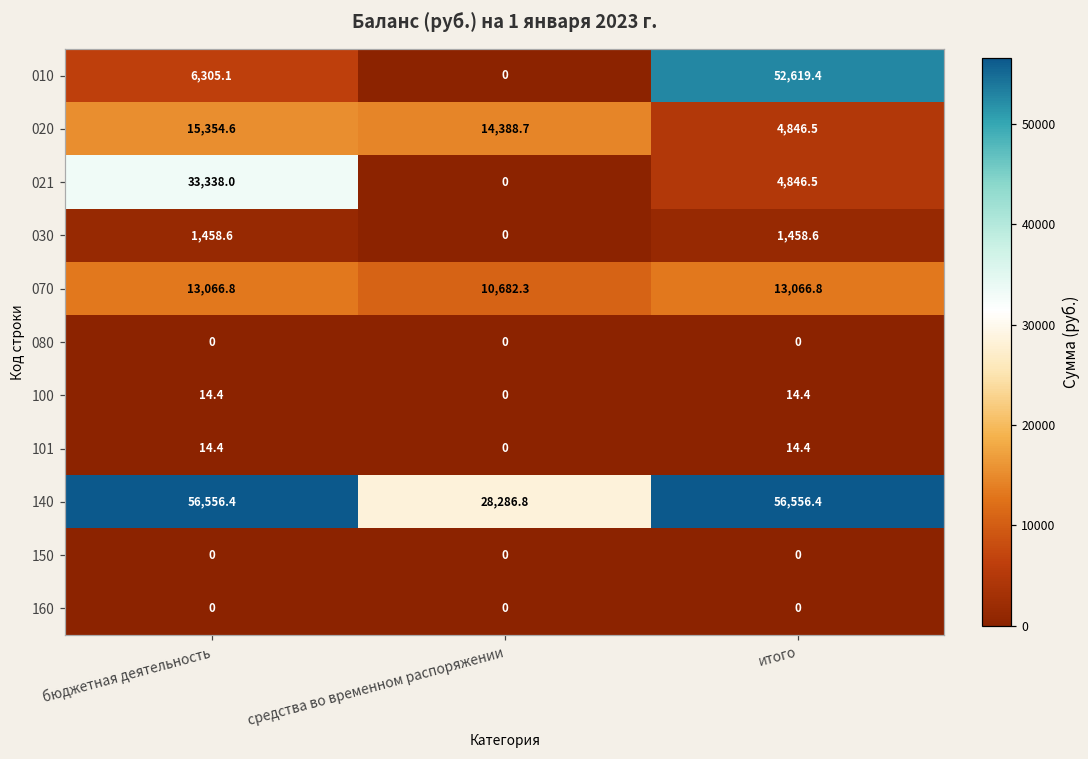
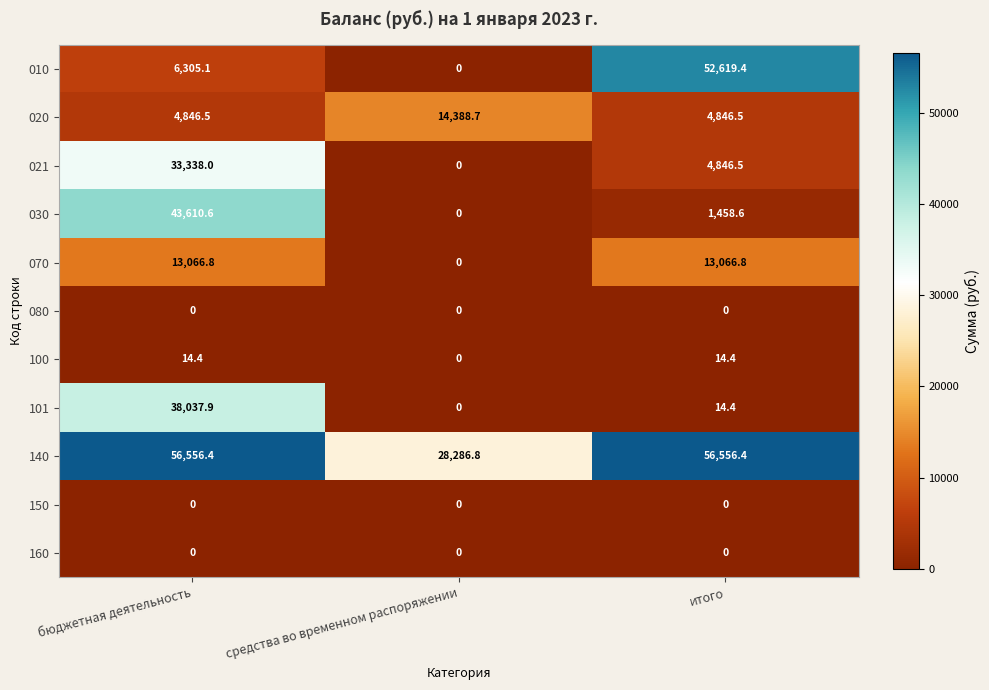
020, бюджетная деятельность: 15,354.6 -> 4,846.5
030, бюджетная деятельность: 1,458.6 -> 43,610.6
070, средства во временном распоряжении: 10,682.3 -> 0
101, бюджетная деятельность: 14.4 -> 38,037.9
